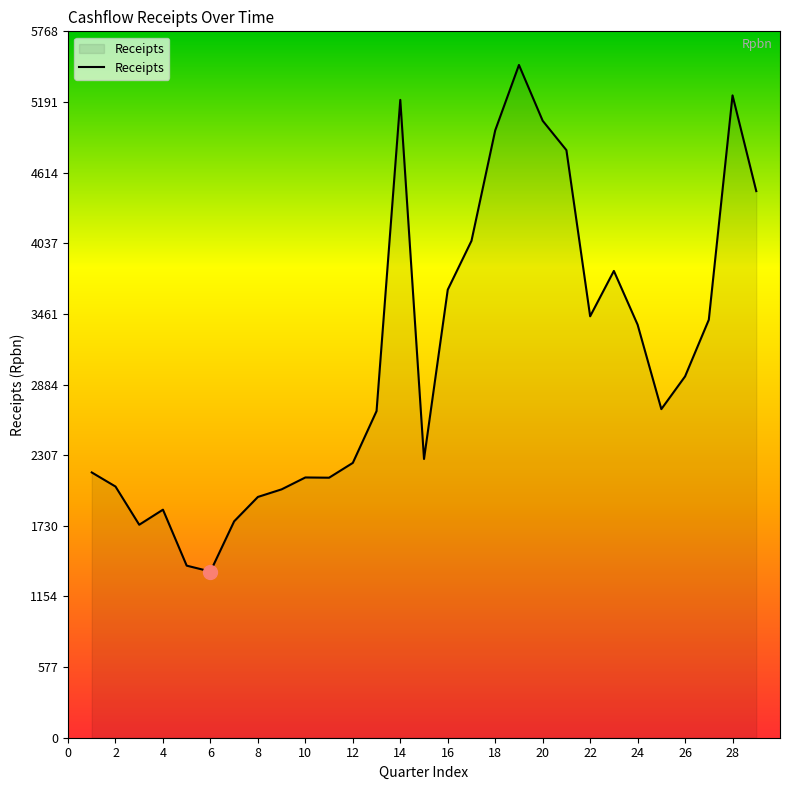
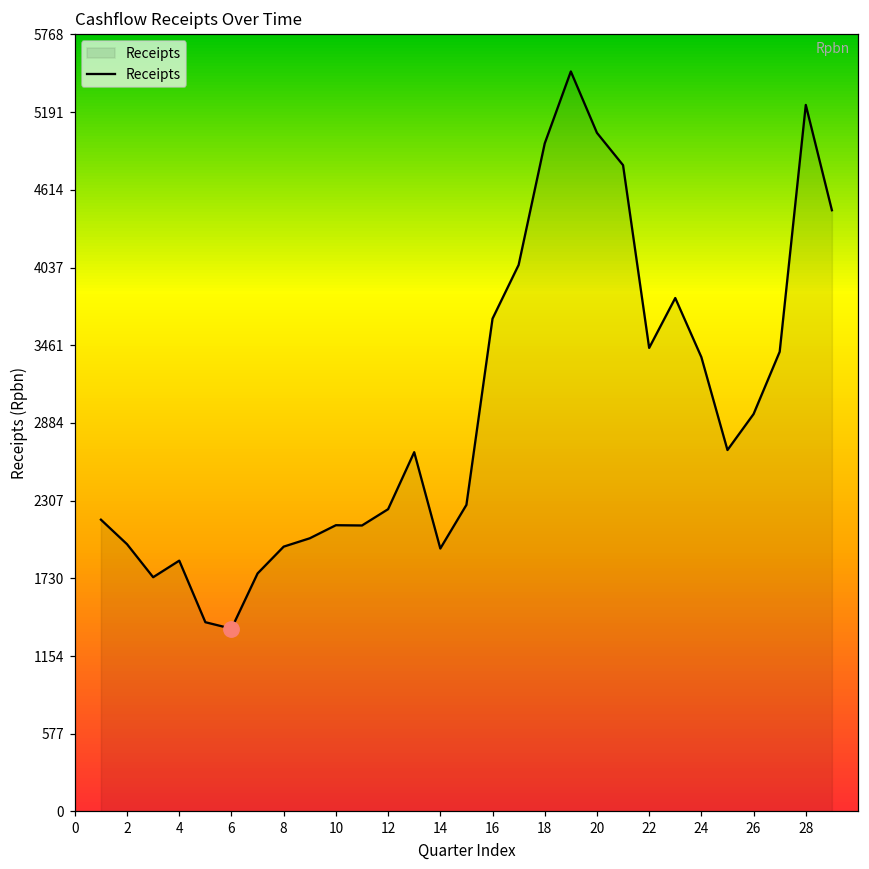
Receipts, 2: 2050 -> 1980
Receipts, 14: 5210 -> 1950
